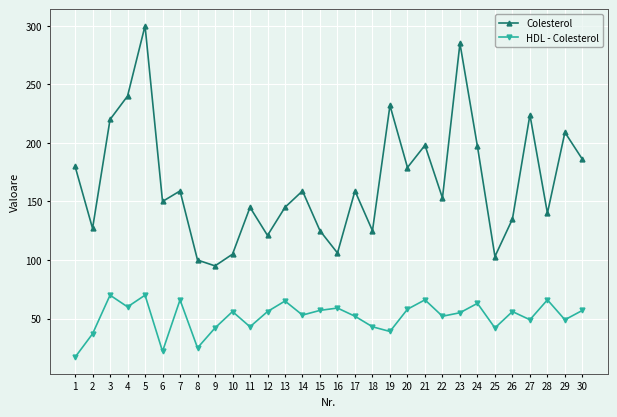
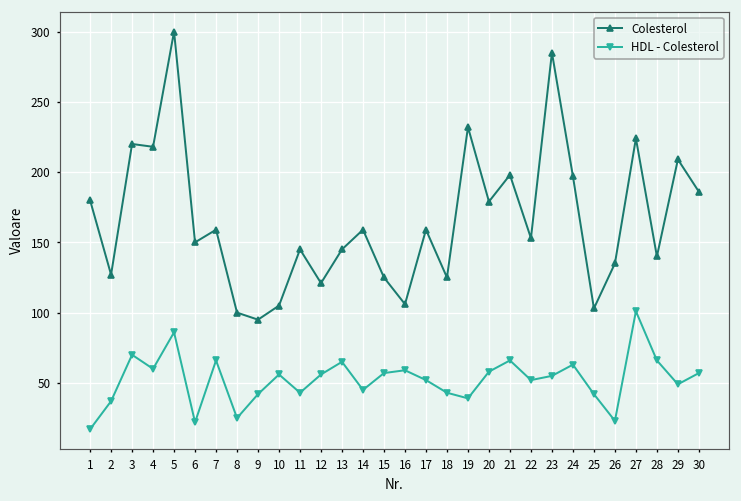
Colesterol, 4: 240 -> 218
HDL - Colesterol, 5: 70 -> 86
HDL - Colesterol, 14: 53 -> 45
HDL - Colesterol, 26: 56 -> 23
HDL - Colesterol, 27: 49 -> 101
